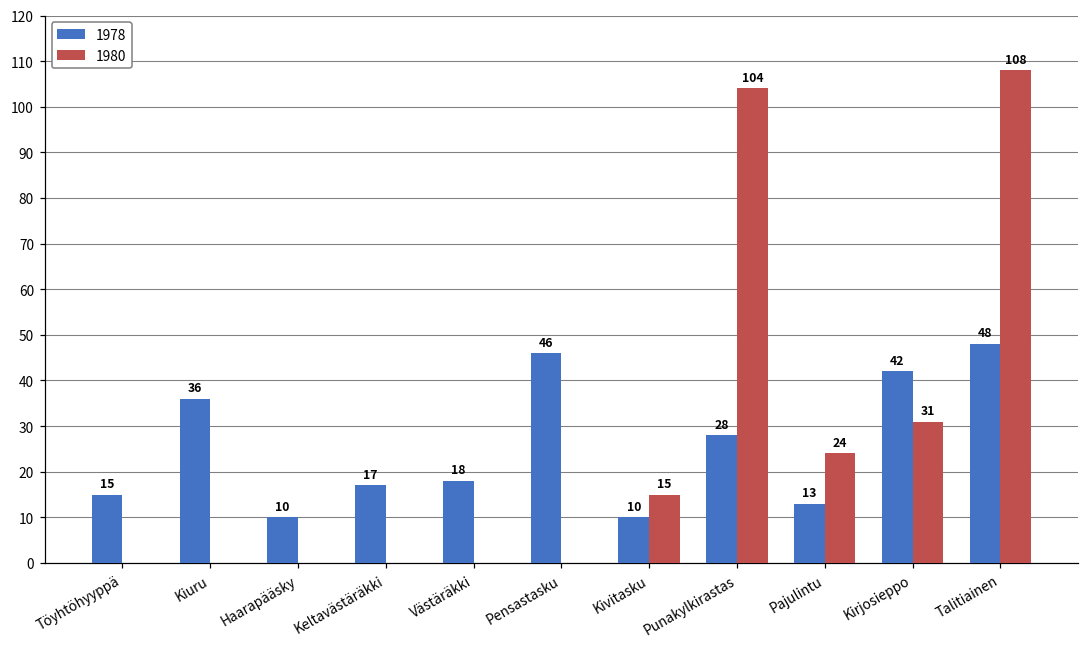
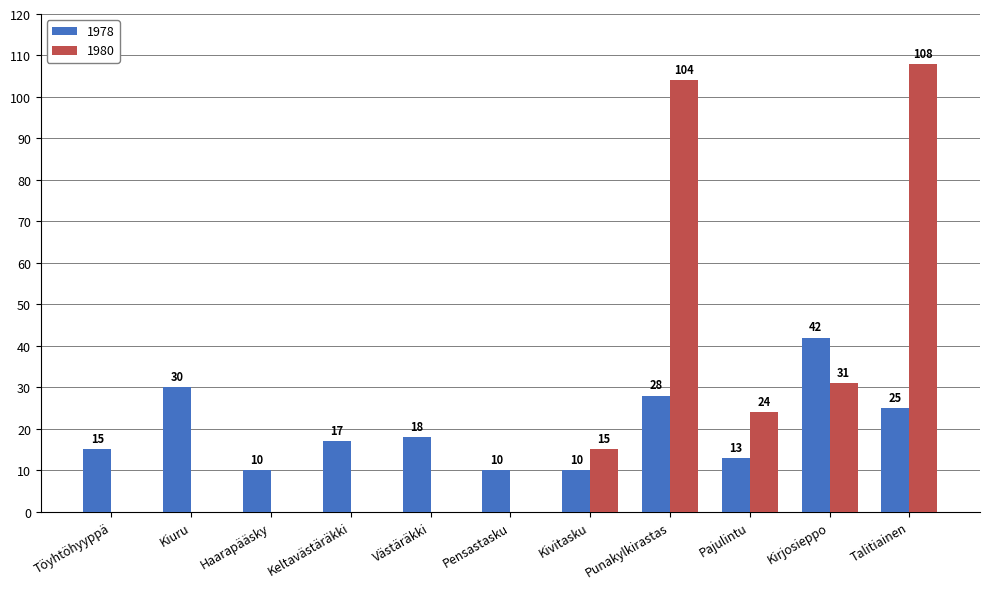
1978, Kiuru: 36 -> 30
1978, Pensastasku: 46 -> 10
1978, Talitiainen: 48 -> 25
